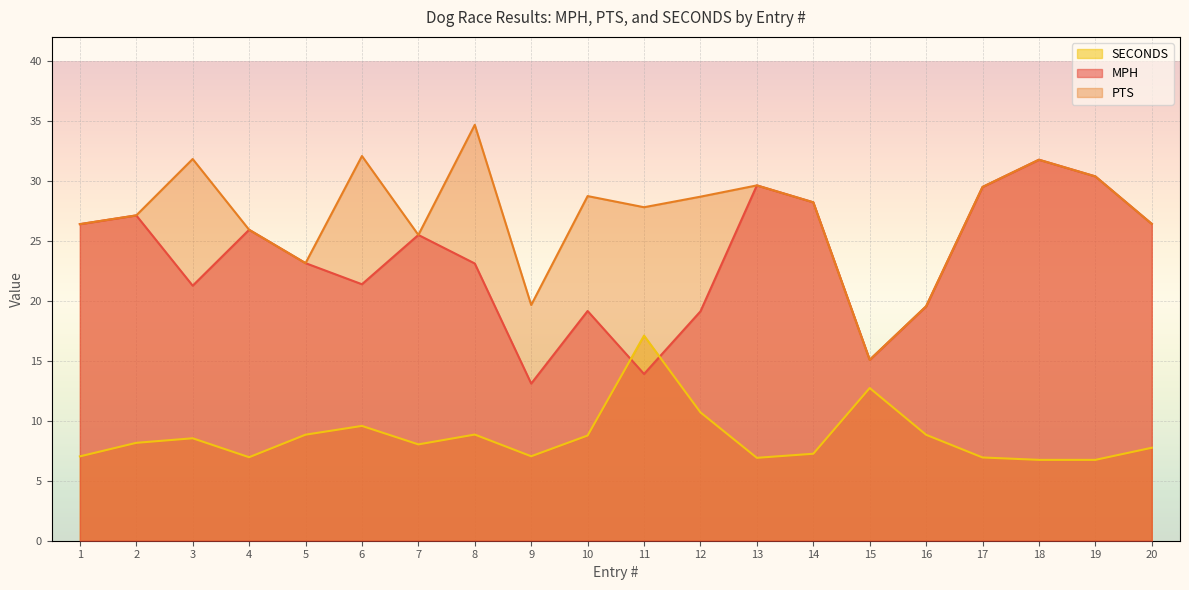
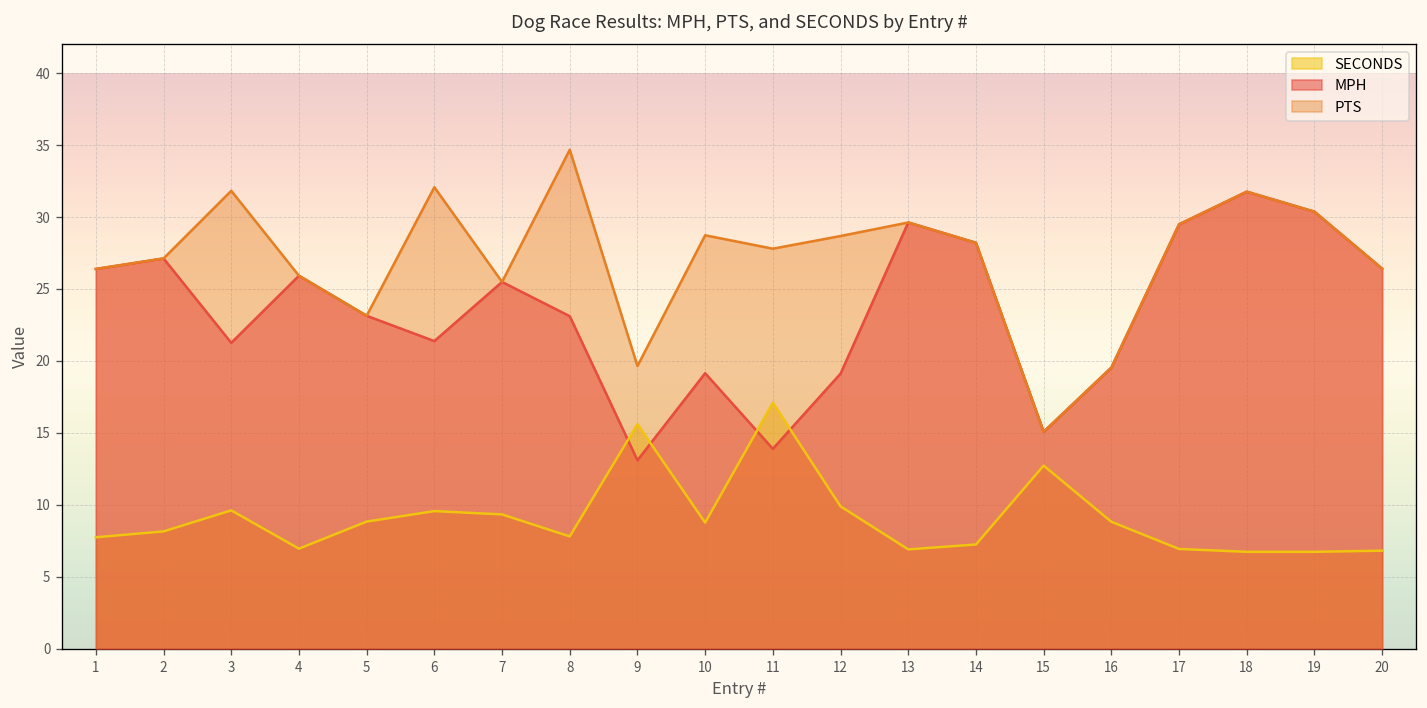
SECONDS, 1: 7.0 -> 7.8
SECONDS, 3: 8.5 -> 9.6
SECONDS, 7: 8.0 -> 9.3
SECONDS, 8: 8.9 -> 7.8
SECONDS, 9: 7.0 -> 15.6
SECONDS, 12: 10.7 -> 9.9
SECONDS, 20: 7.8 -> 6.8
